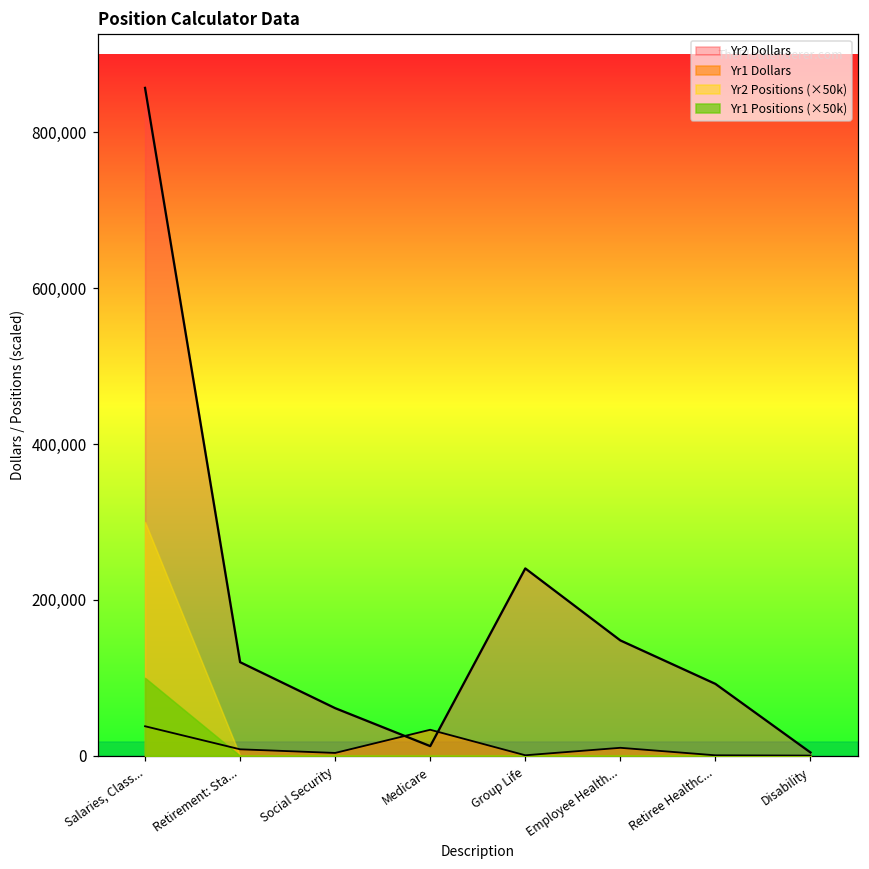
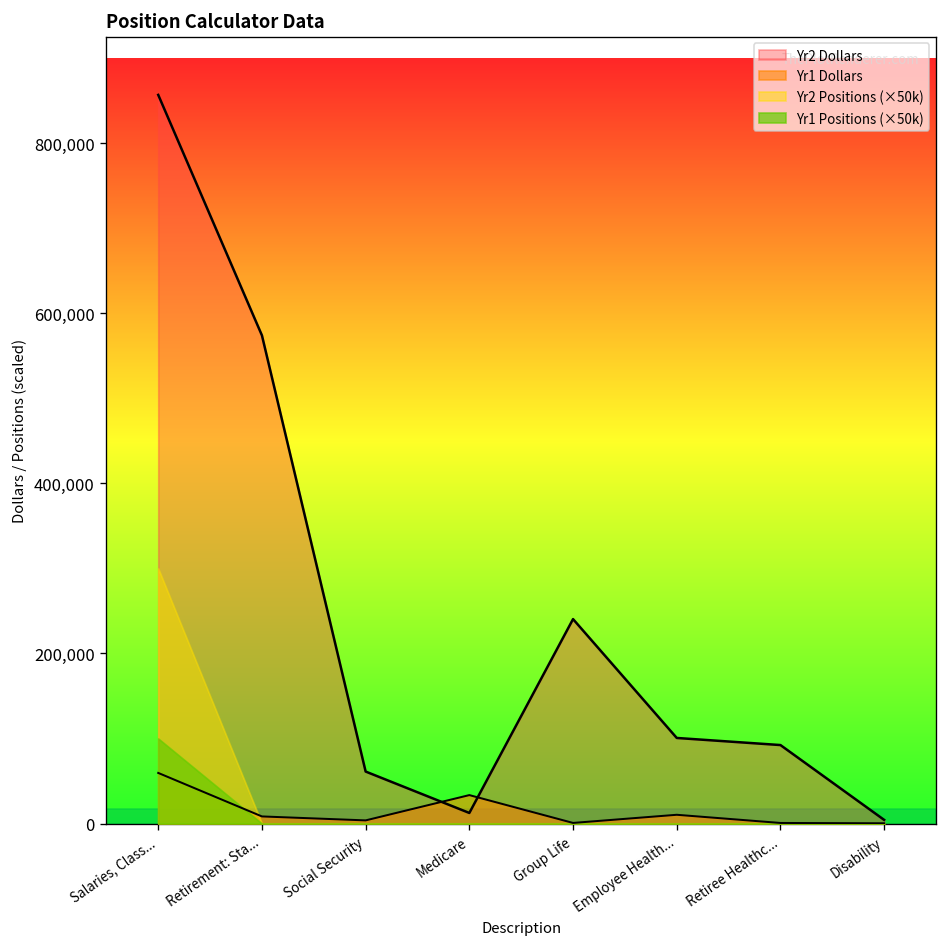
Yr1 Dollars, Salaries, Class...: 40,000 -> 60,000
Yr2 Dollars, Retirement: Sta...: 120,000 -> 570,000
Yr2 Dollars, Employee Health...: 150,000 -> 100,000
